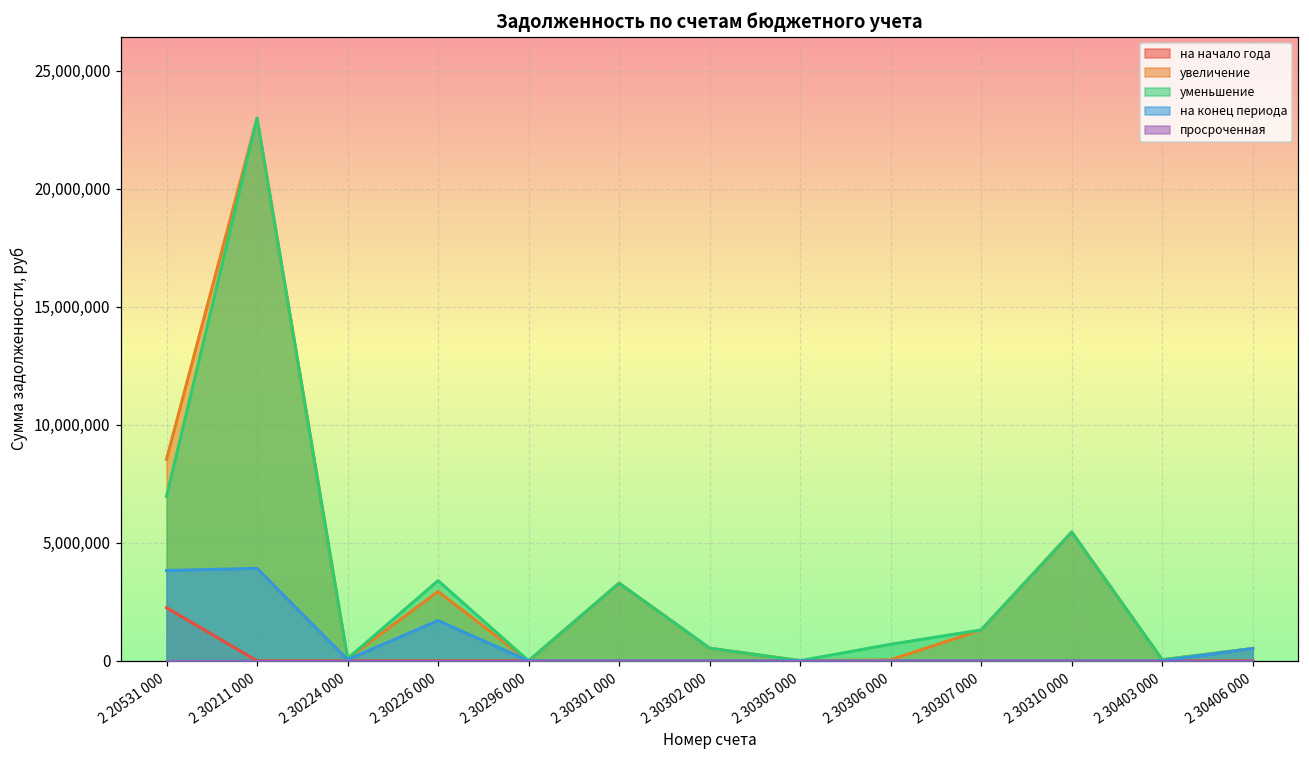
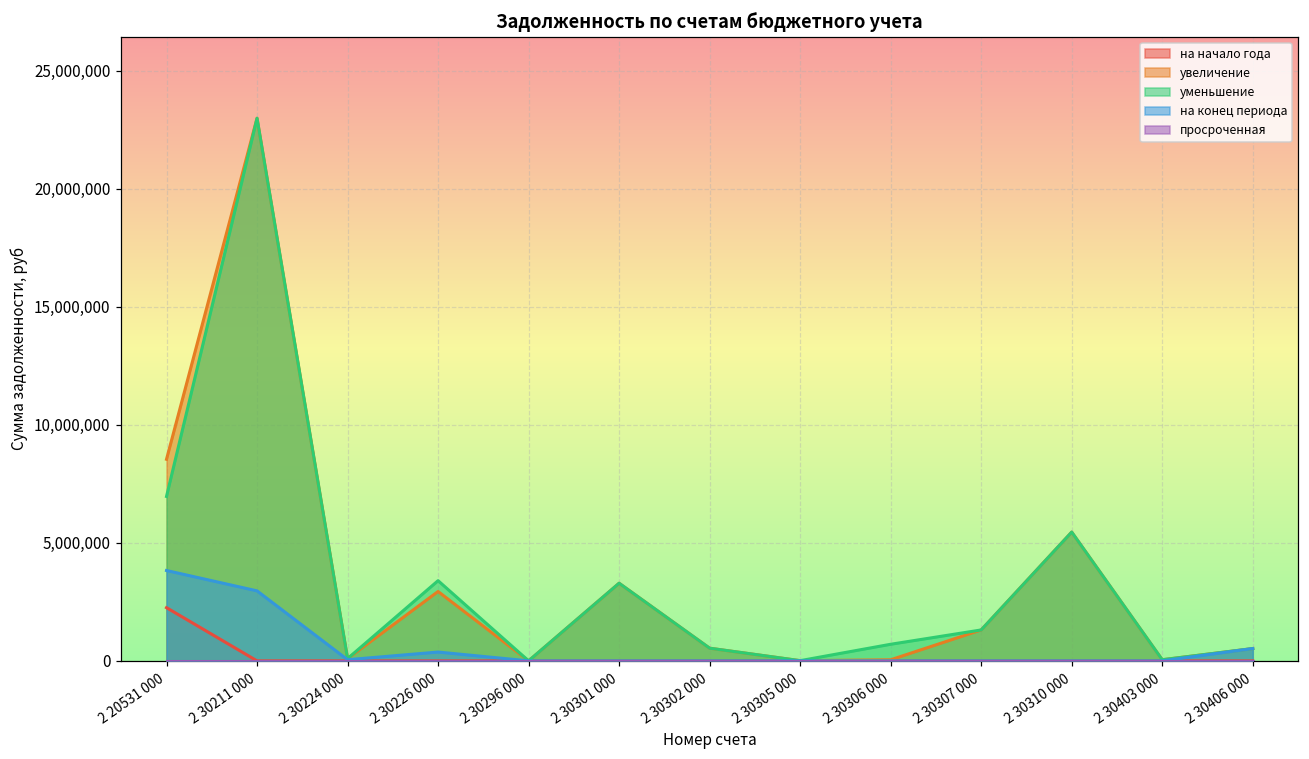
на конец периода, 2 30211 000: 3,900,000 -> 3,000,000
на конец периода, 2 30226 000: 1,700,000 -> 400,000
